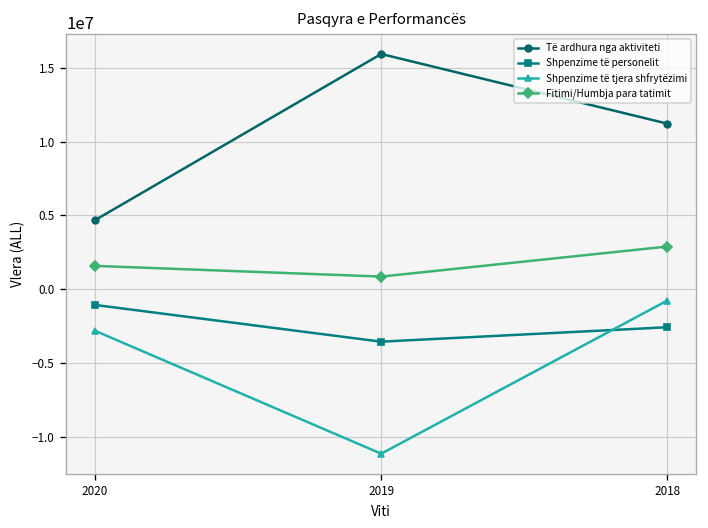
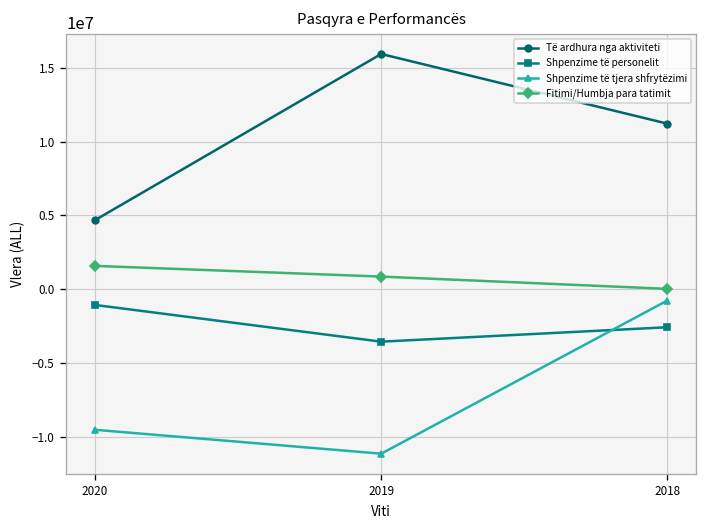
Shpenzime të tjera shfrytëzimi, 2020: -2800000 -> -9500000
Fitimi/Humbja para tatimit, 2018: 2900000 -> 0
